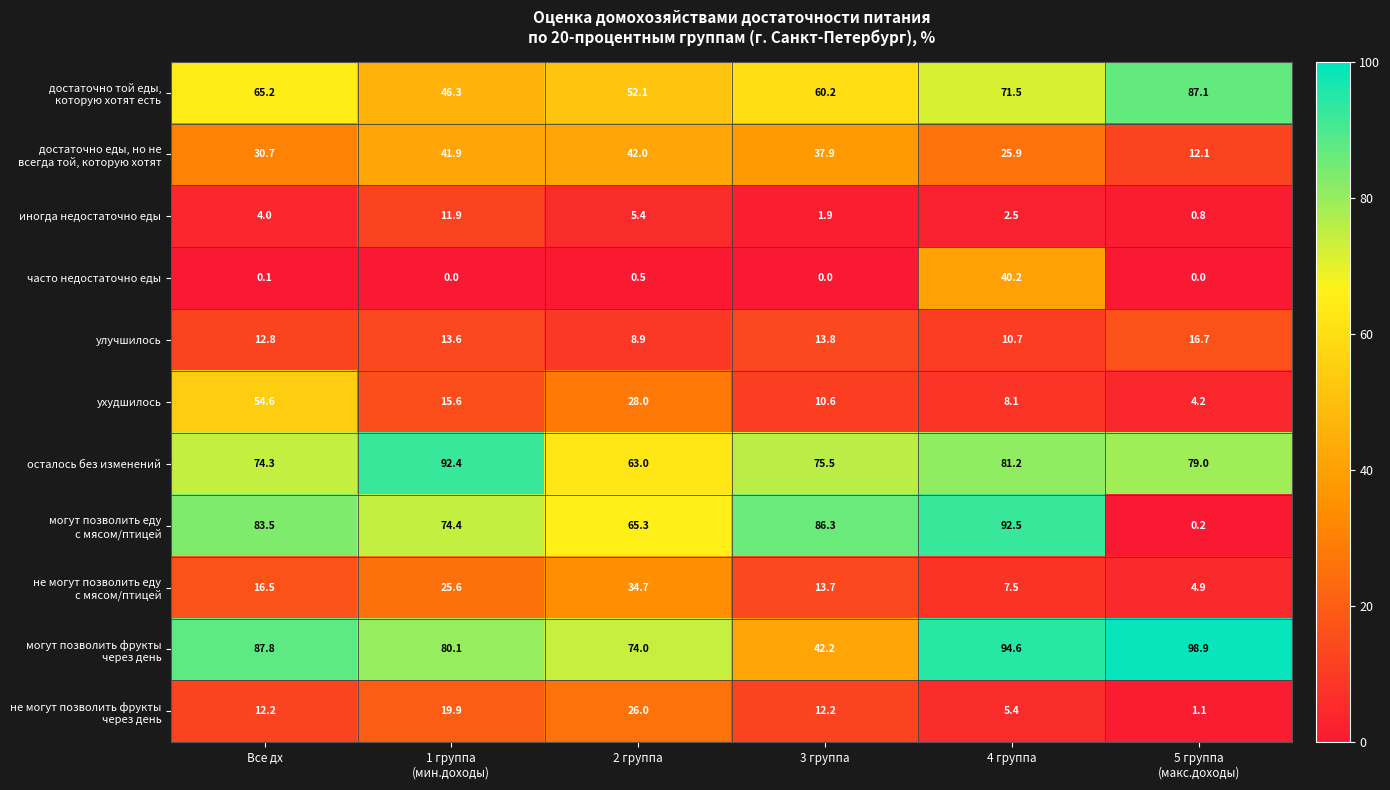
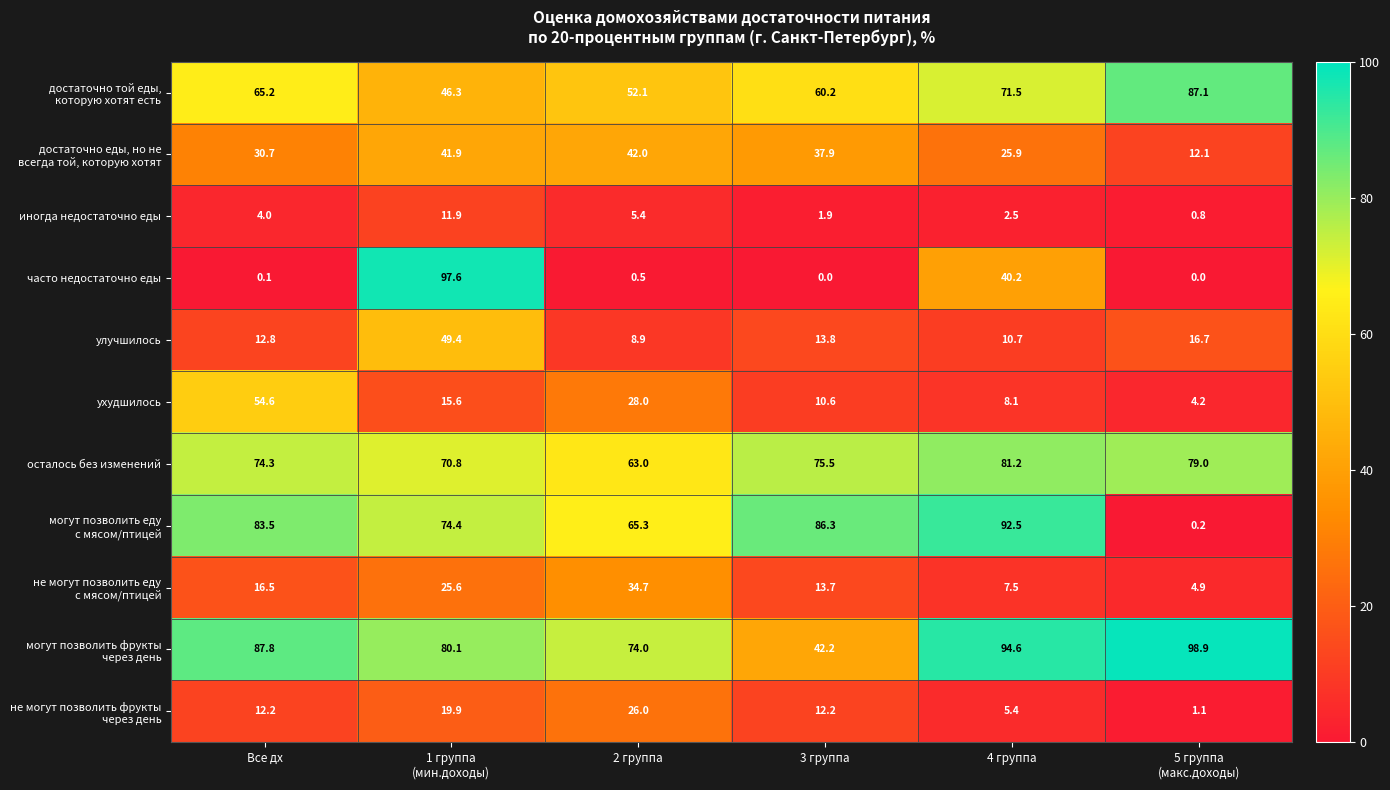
часто недостаточно еды, 1 группа (мин.доходы): 0.0 -> 97.6
улучшилось, 1 группа (мин.доходы): 13.6 -> 49.4
осталось без изменений, 1 группа (мин.доходы): 92.4 -> 70.8
